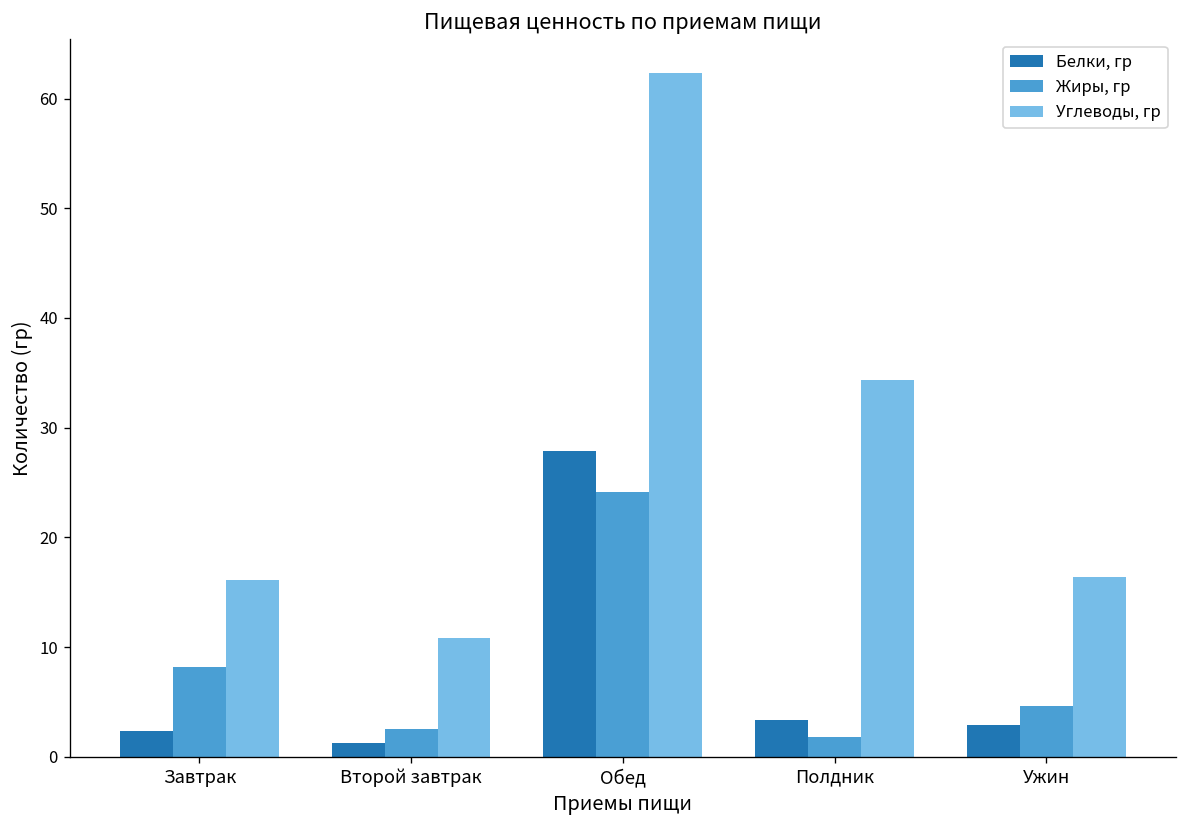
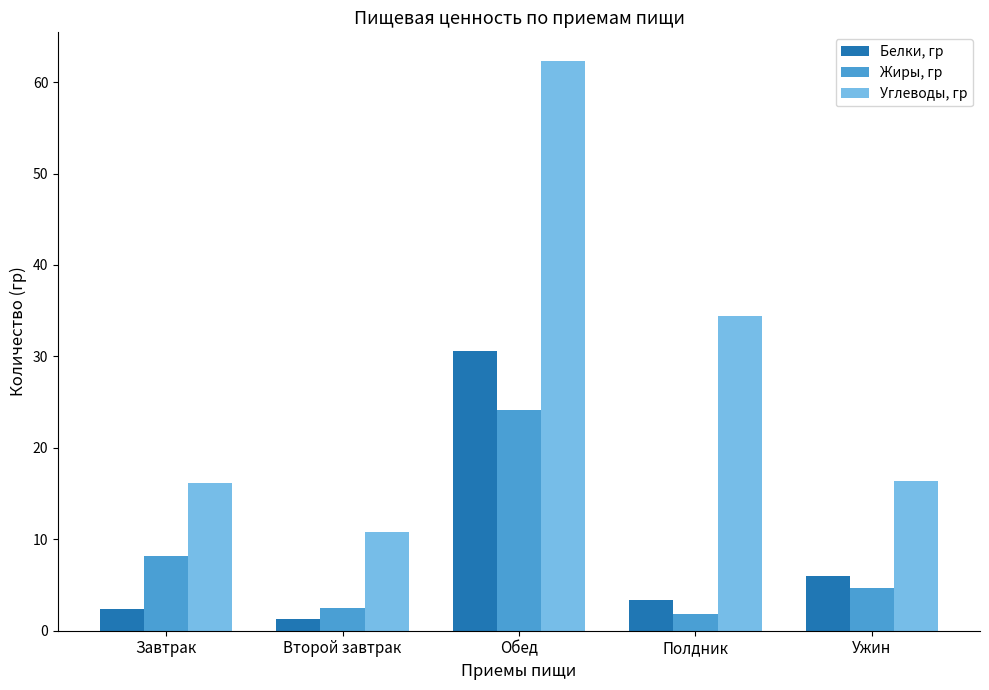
Белки, гр, Обед: 28 -> 31
Белки, гр, Ужин: 3 -> 6
